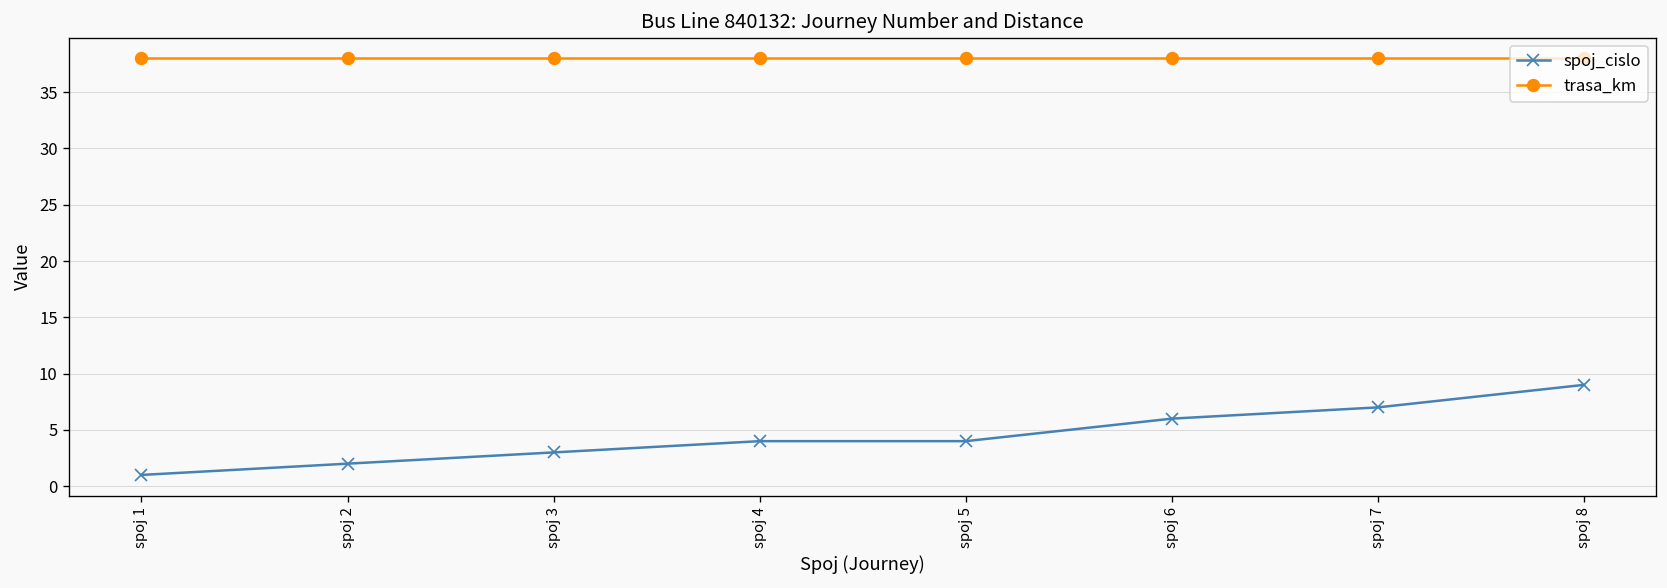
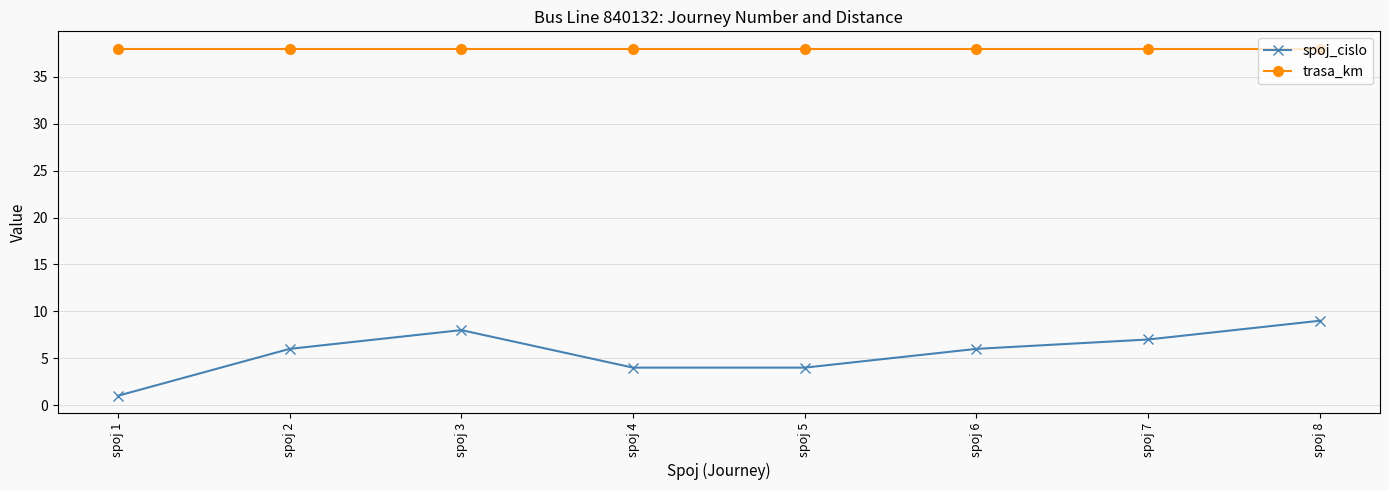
spoj_cislo, spoj 2: 2 -> 6
spoj_cislo, spoj 3: 3 -> 8
